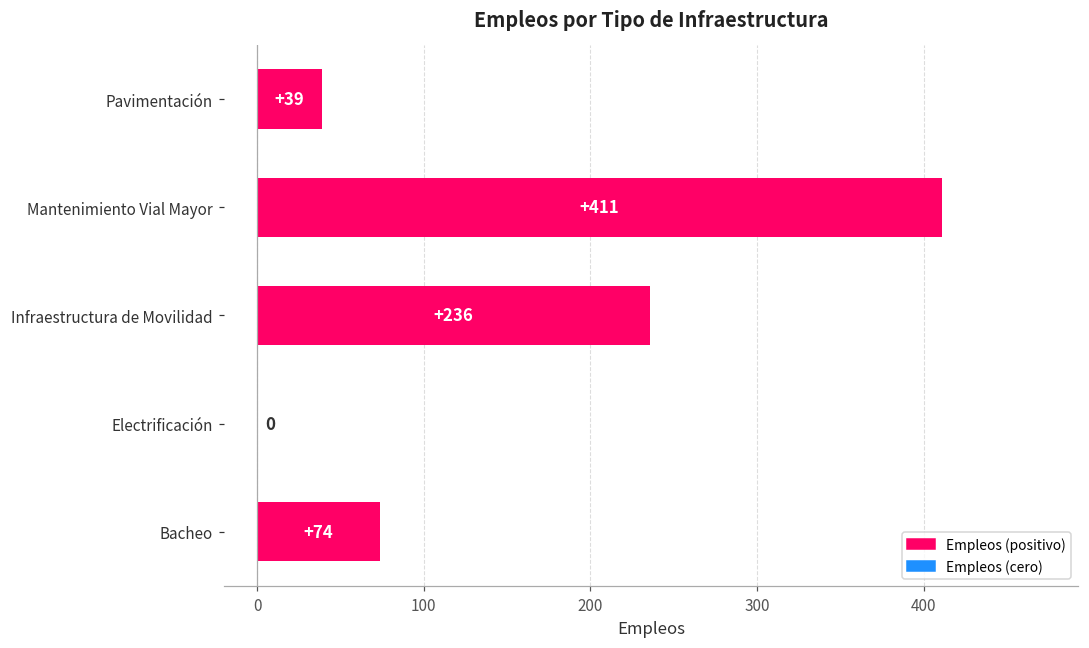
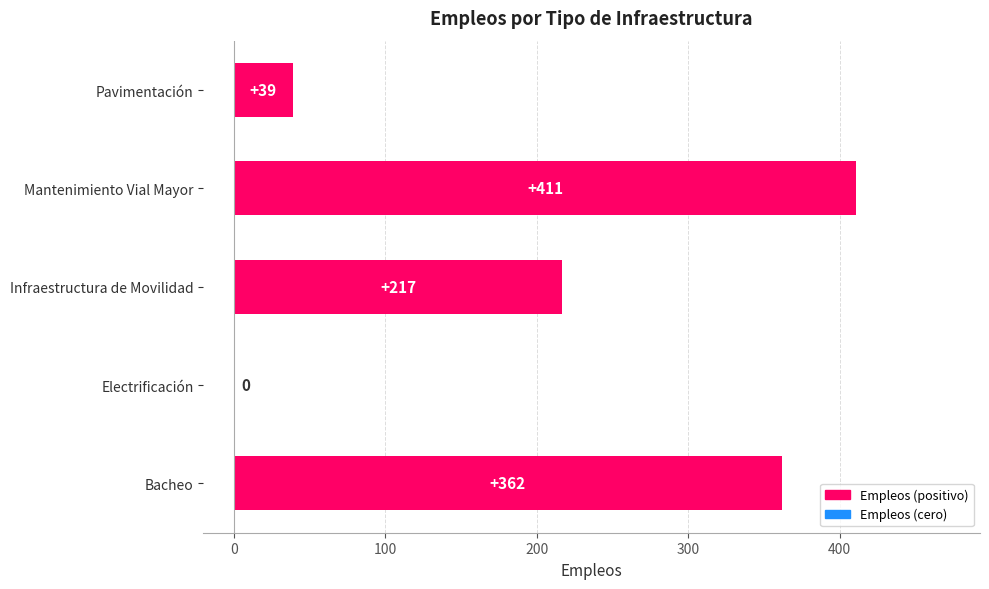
Infraestructura de Movilidad: +236 -> +217
Bacheo: +74 -> +362
